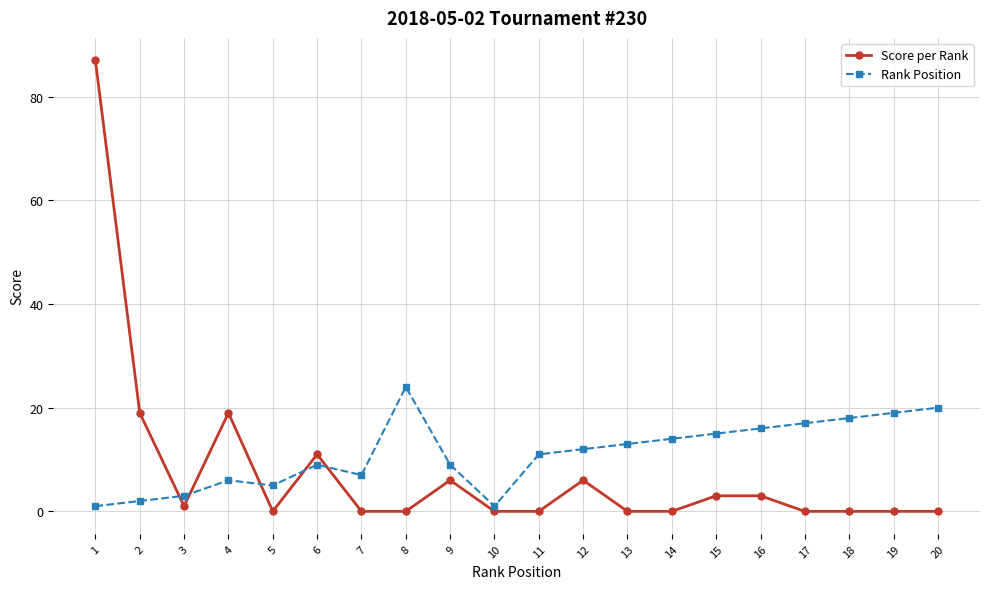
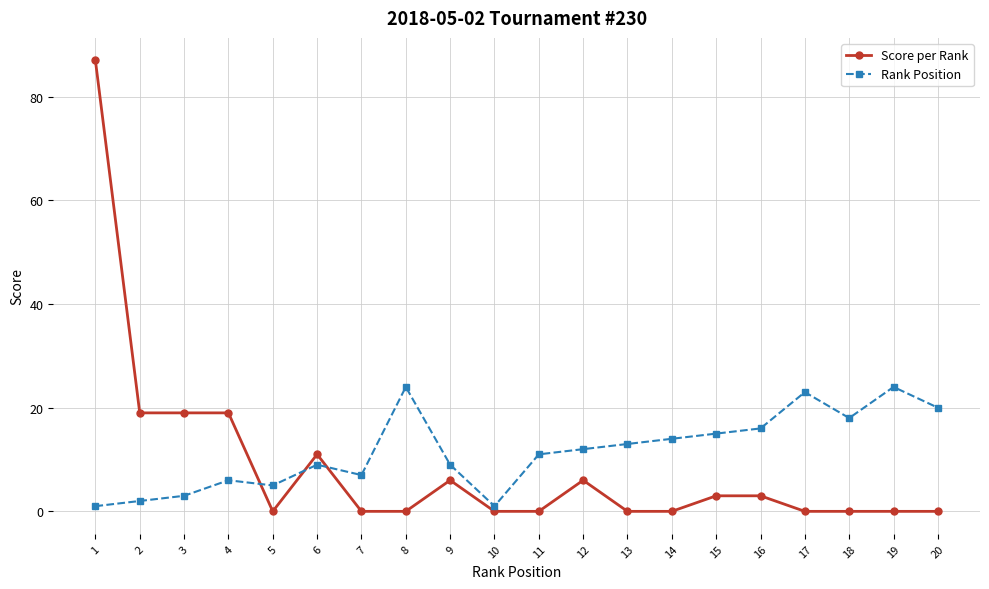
Score per Rank, 3: 1 -> 19
Rank Position, 17: 17 -> 23
Rank Position, 19: 19 -> 24
